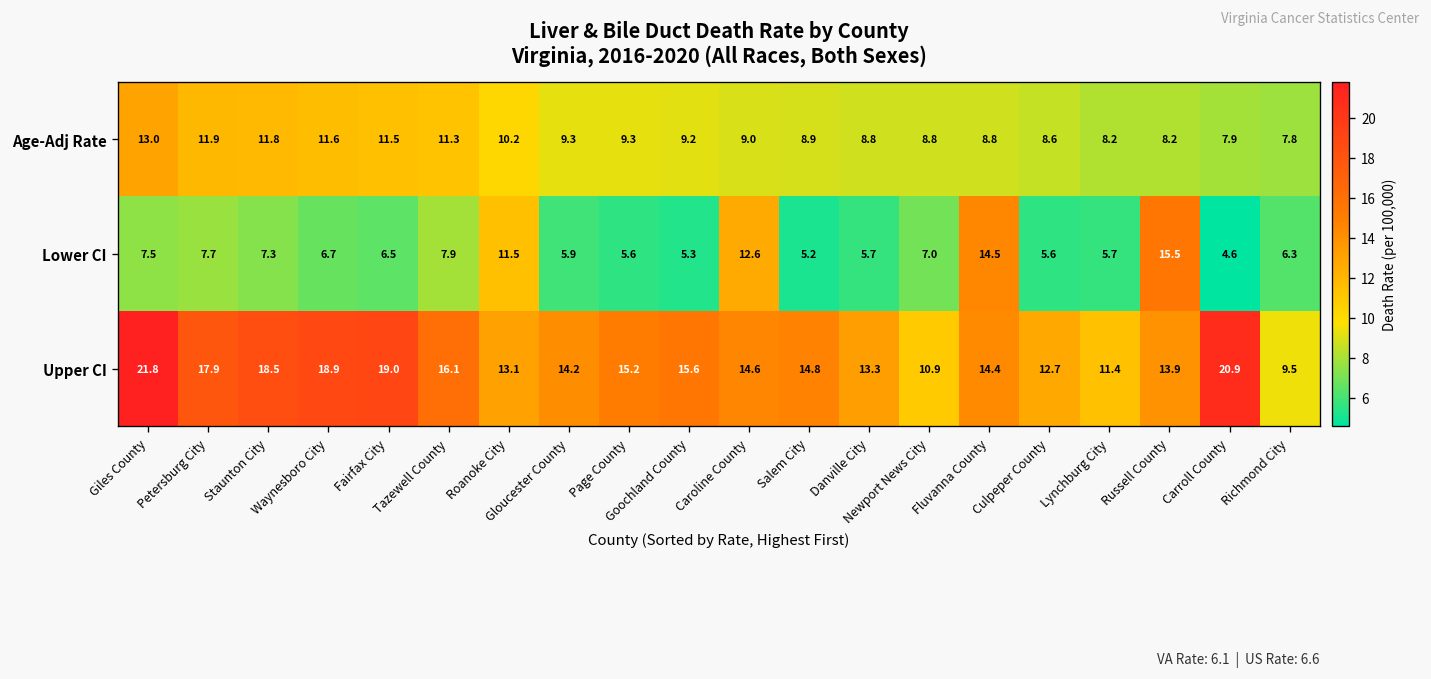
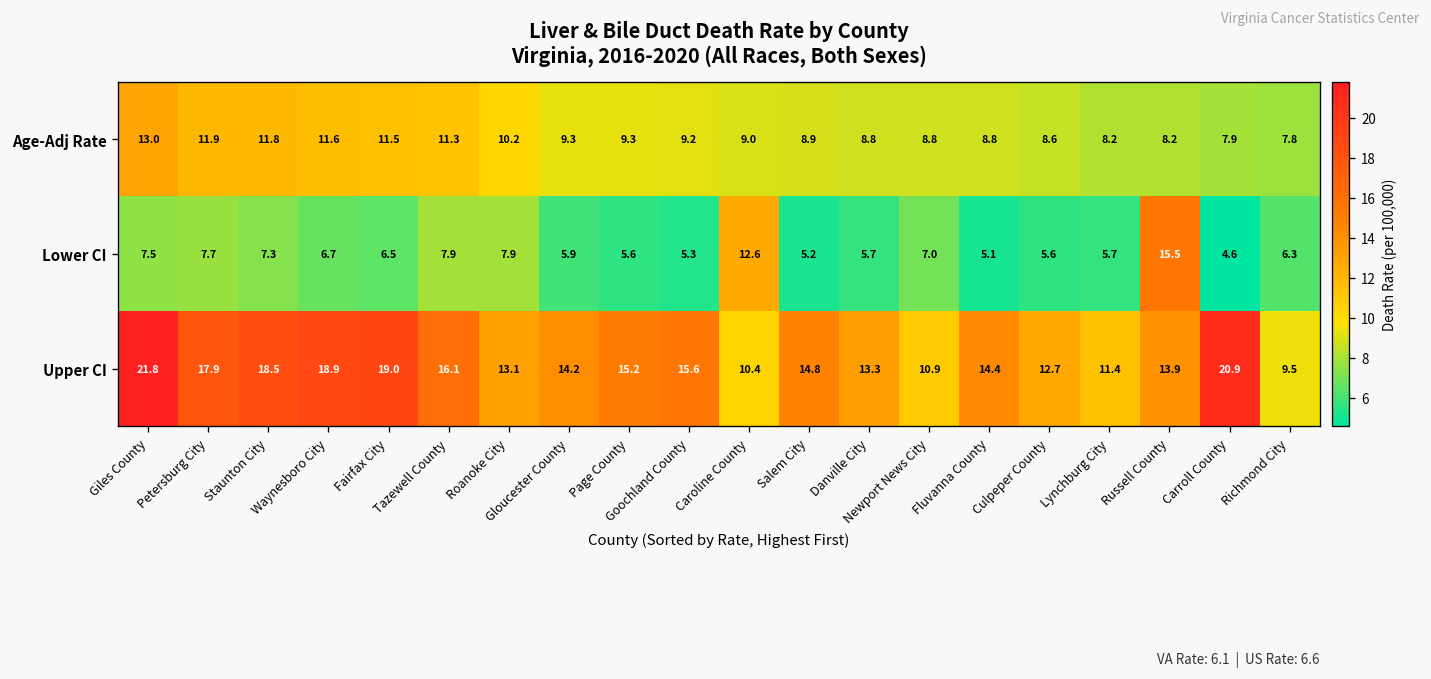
Lower CI, Roanoke City: 11.5 -> 7.9
Lower CI, Fluvanna County: 14.5 -> 5.1
Upper CI, Caroline County: 14.6 -> 10.4
